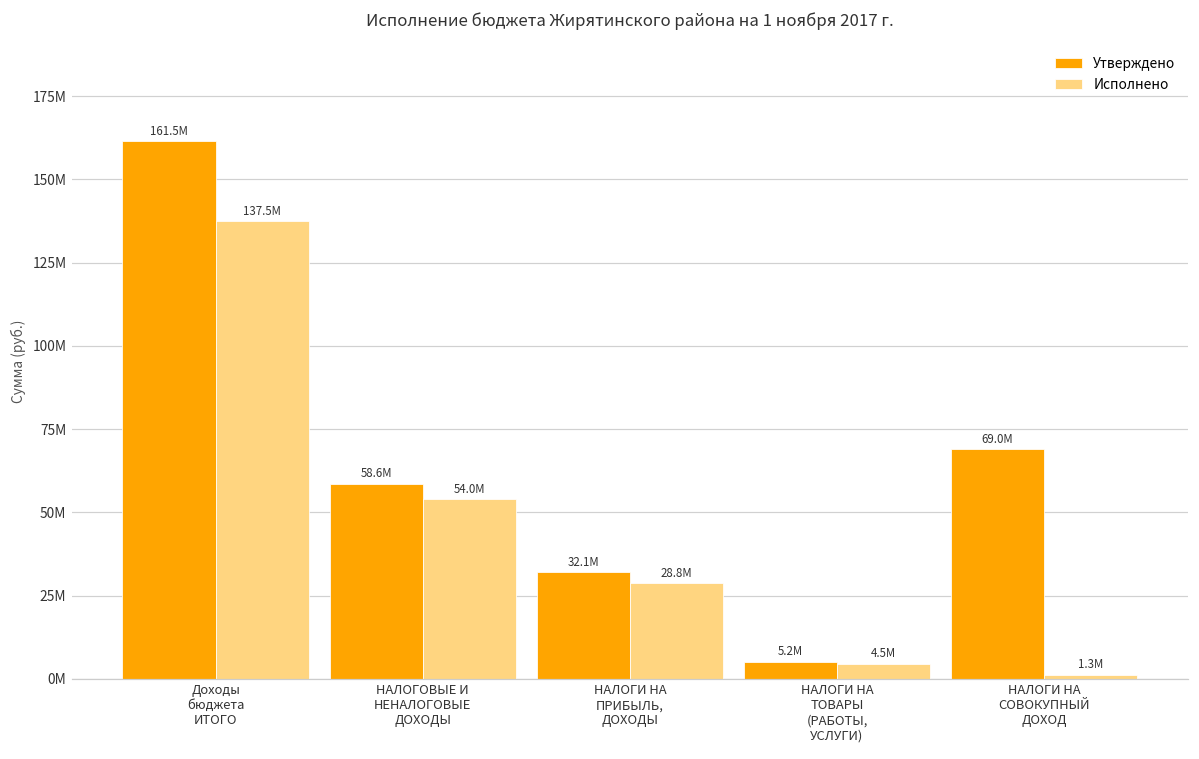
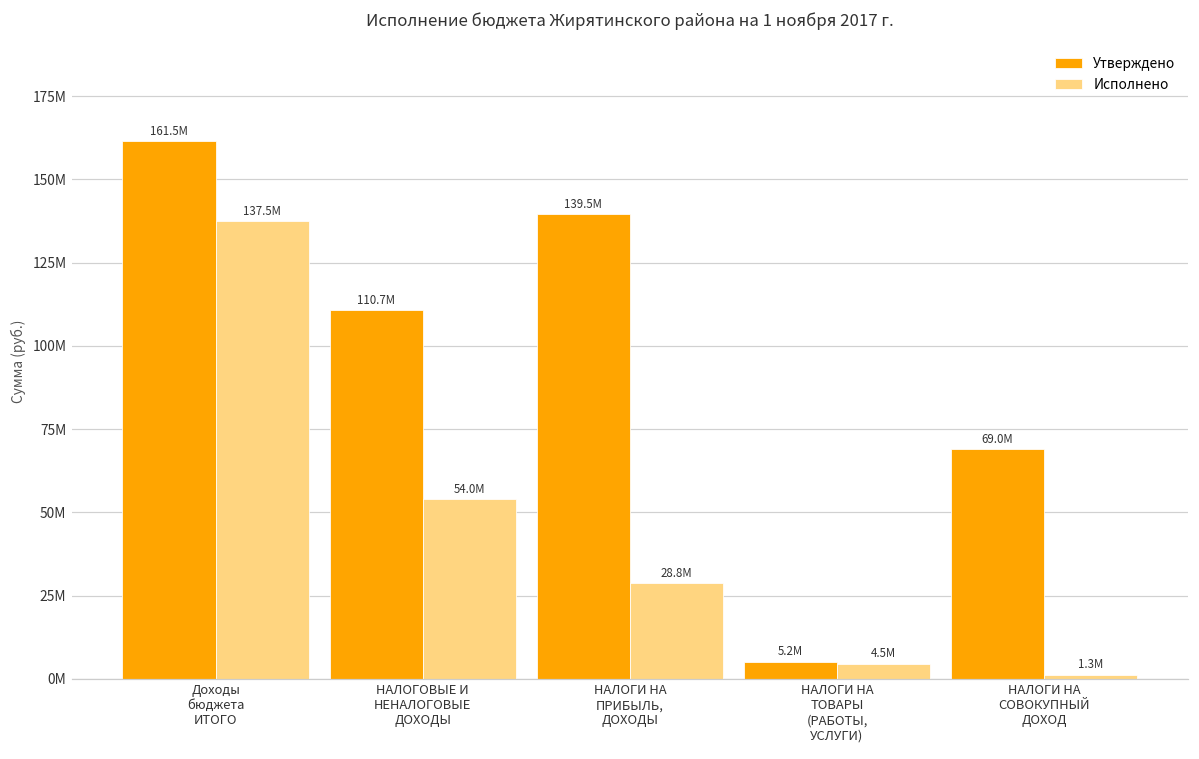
Утверждено, НАЛОГОВЫЕ И НЕНАЛОГОВЫЕ ДОХОДЫ: 58.6M -> 110.7M
Утверждено, НАЛОГИ НА ПРИБЫЛЬ, ДОХОДЫ: 32.1M -> 139.5M
